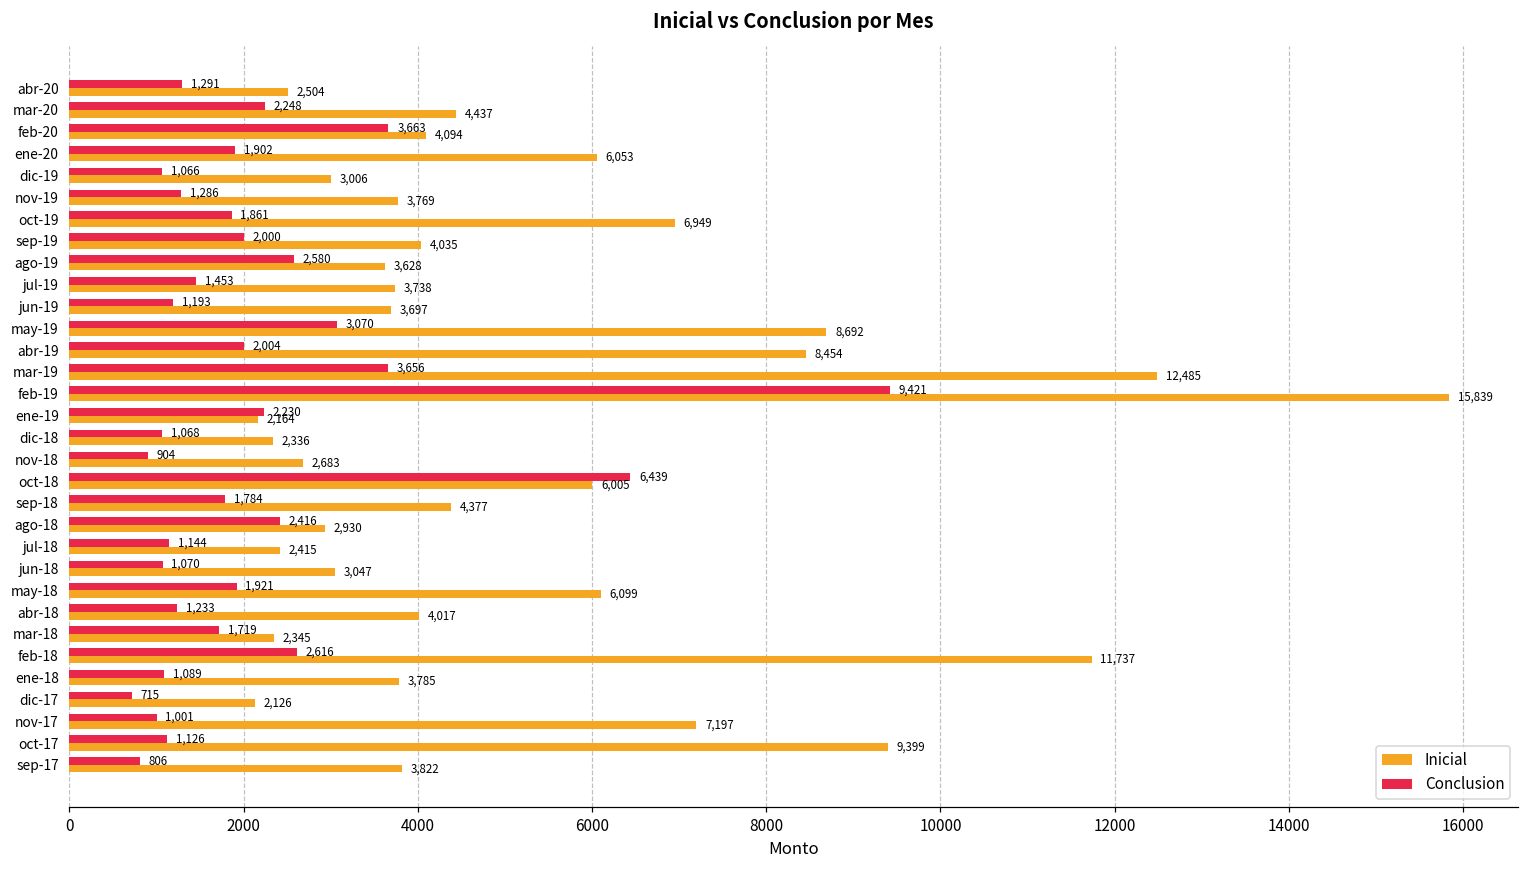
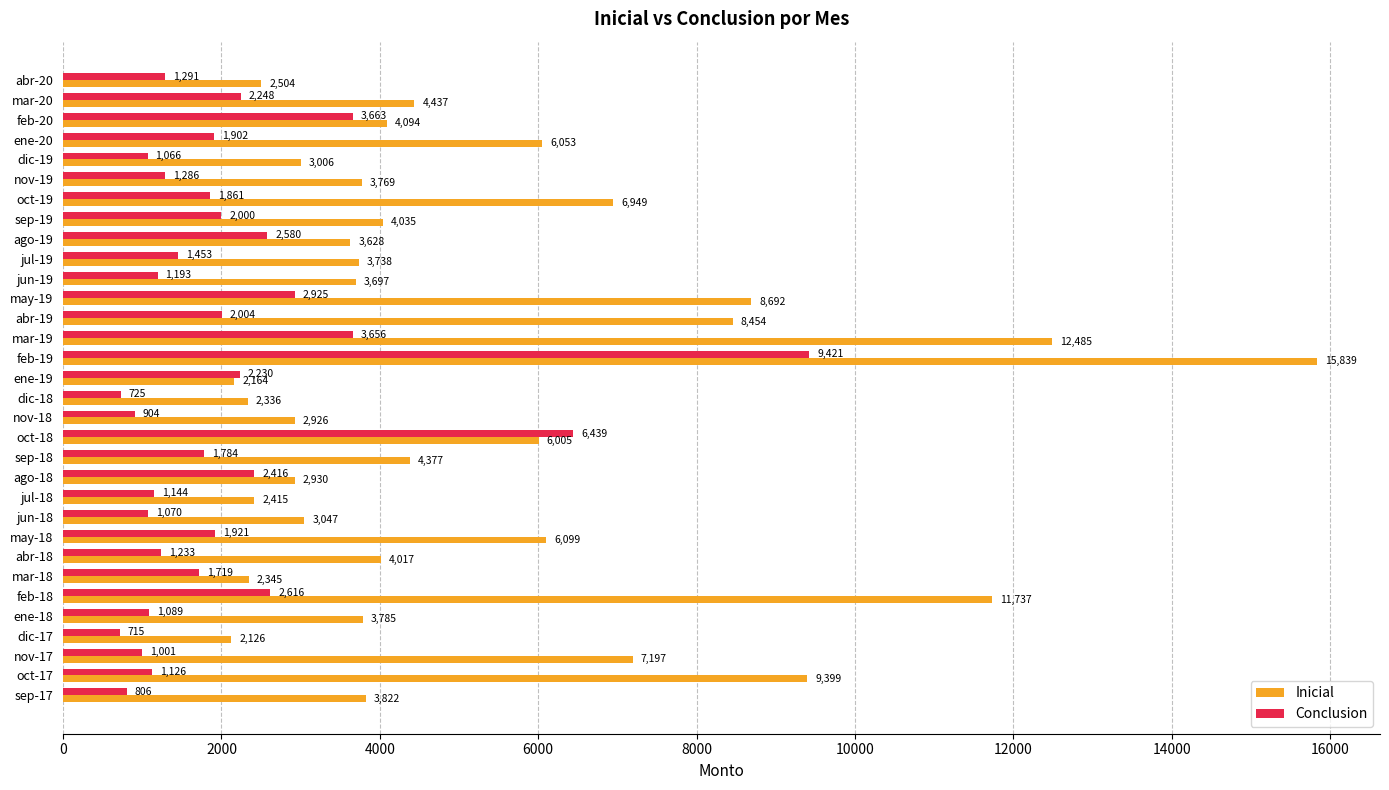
Conclusion, may-19: 3,070 -> 2,925
Conclusion, dic-18: 1,068 -> 725
Inicial, nov-18: 2,683 -> 2,926
